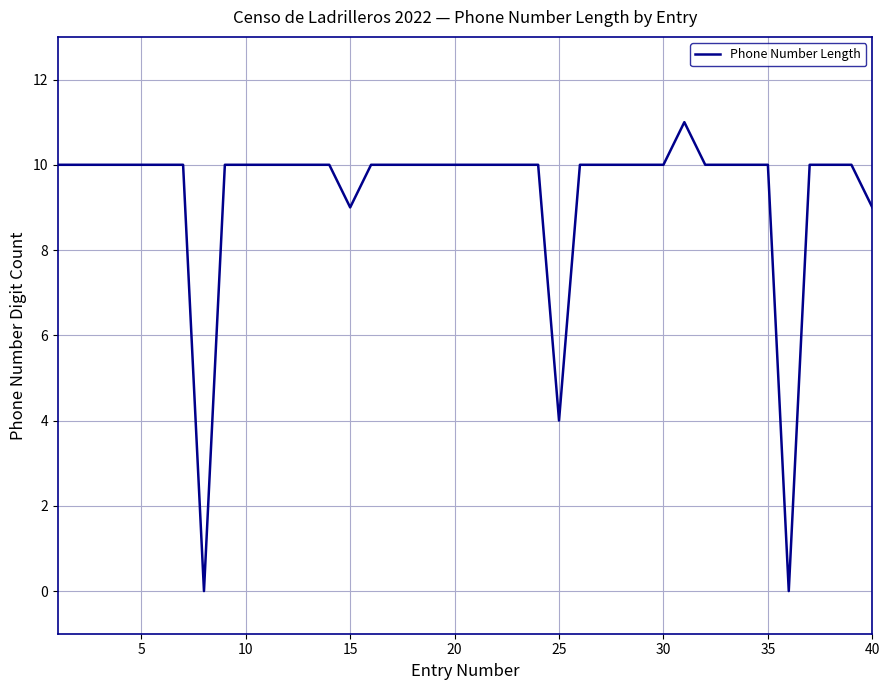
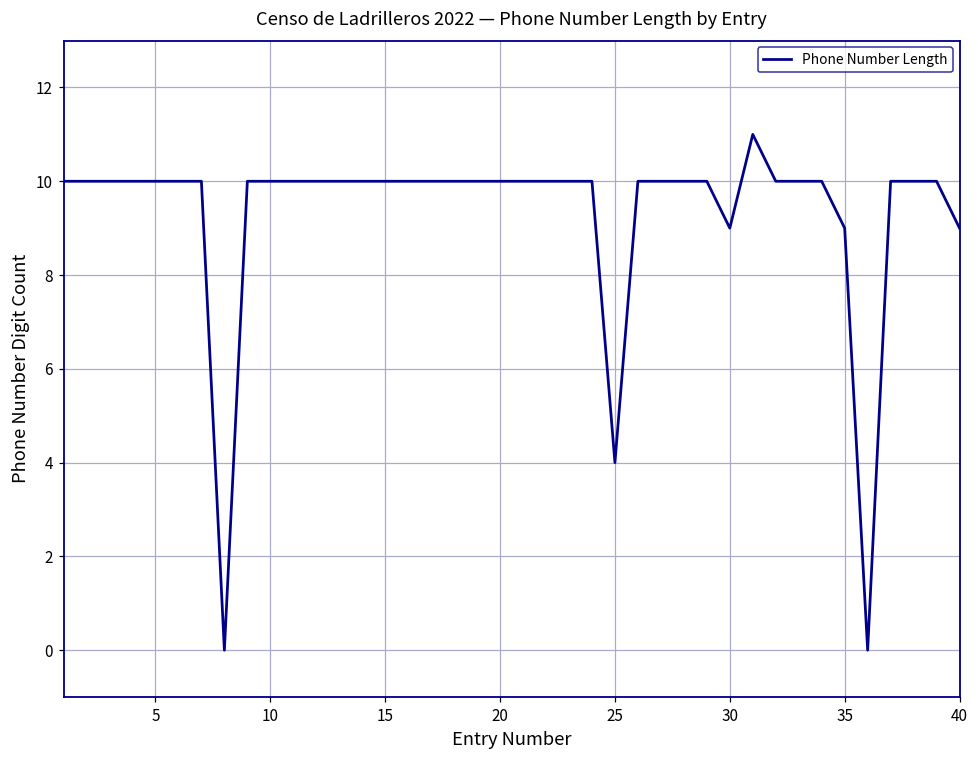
15: 9 -> 10
30: 10 -> 9
35: 10 -> 9
